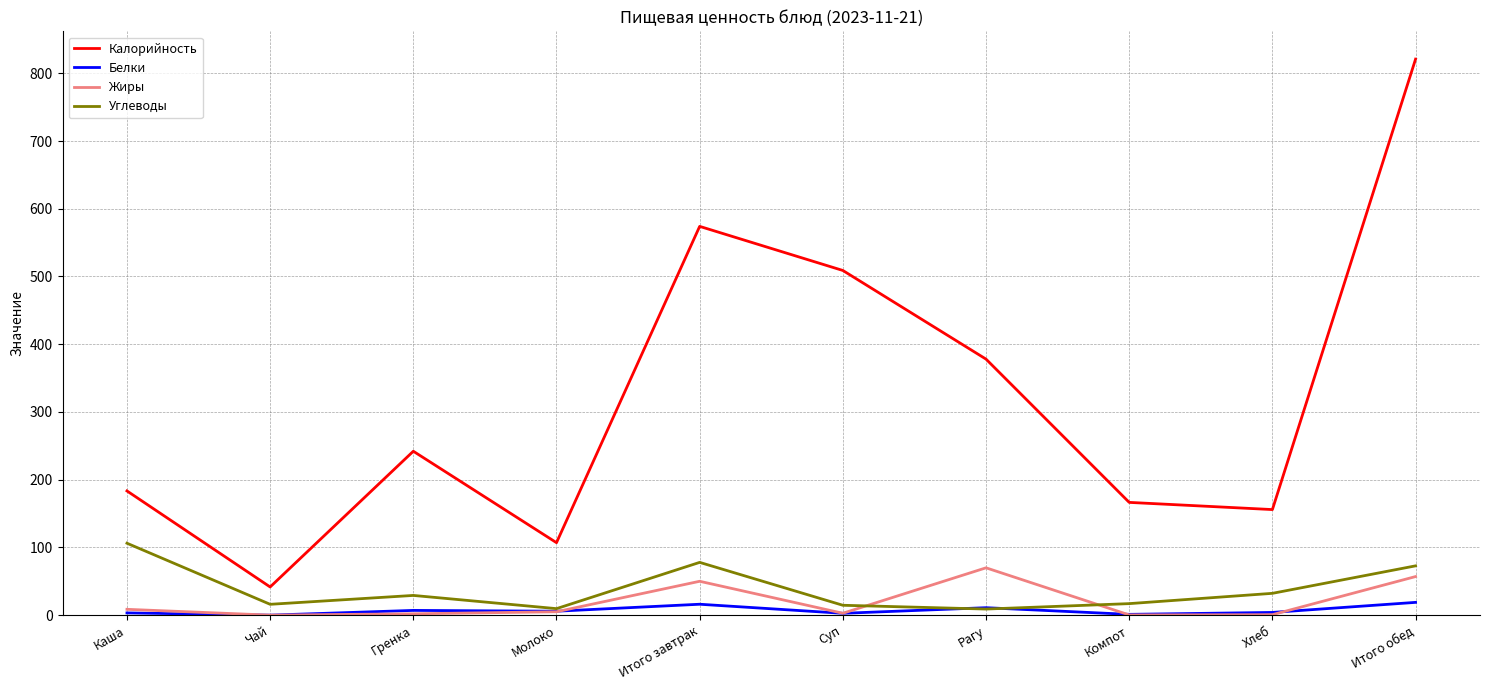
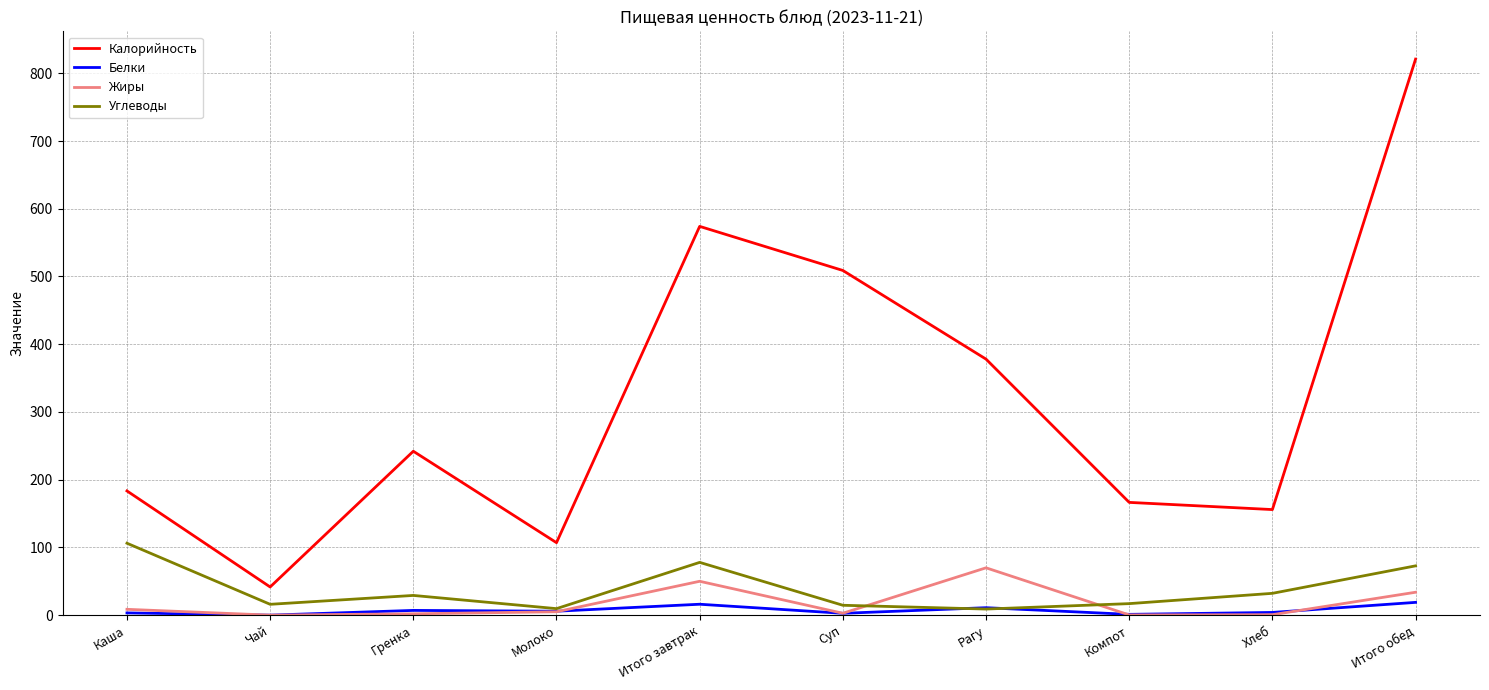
Жиры, Итого обед: 60 -> 30
